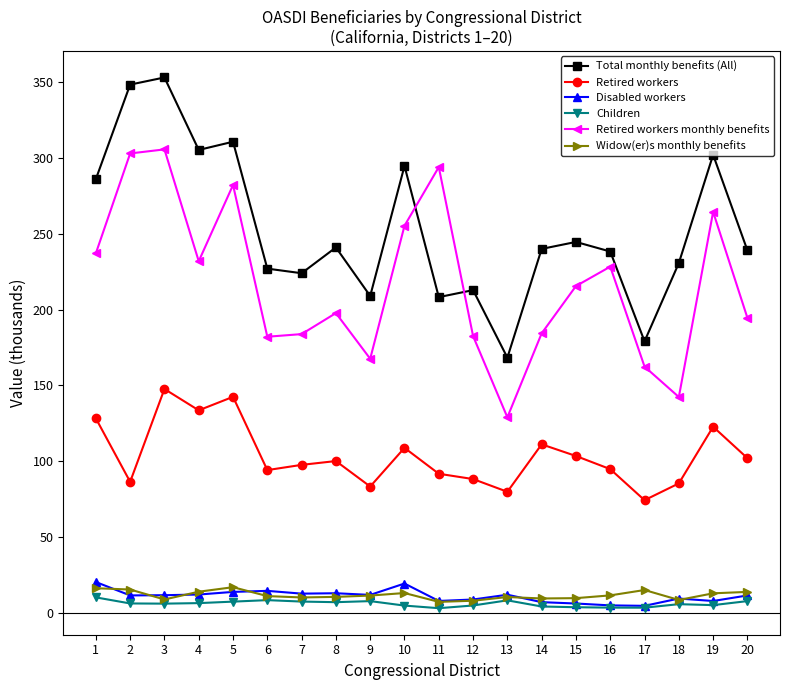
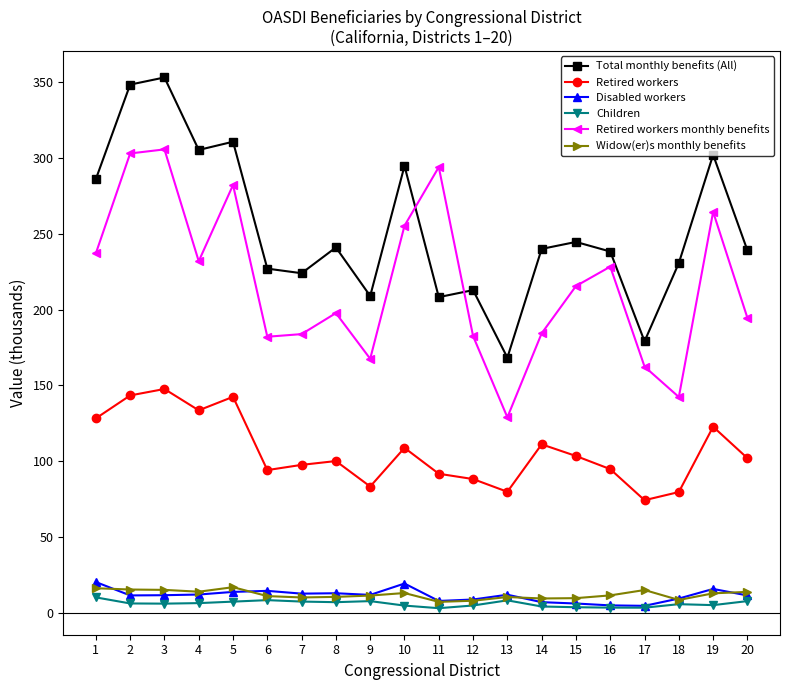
Retired workers, 2: 86 -> 143
Widow(er)s monthly benefits, 3: 9 -> 15
Retired workers, 18: 85 -> 80
Disabled workers, 19: 8 -> 16
